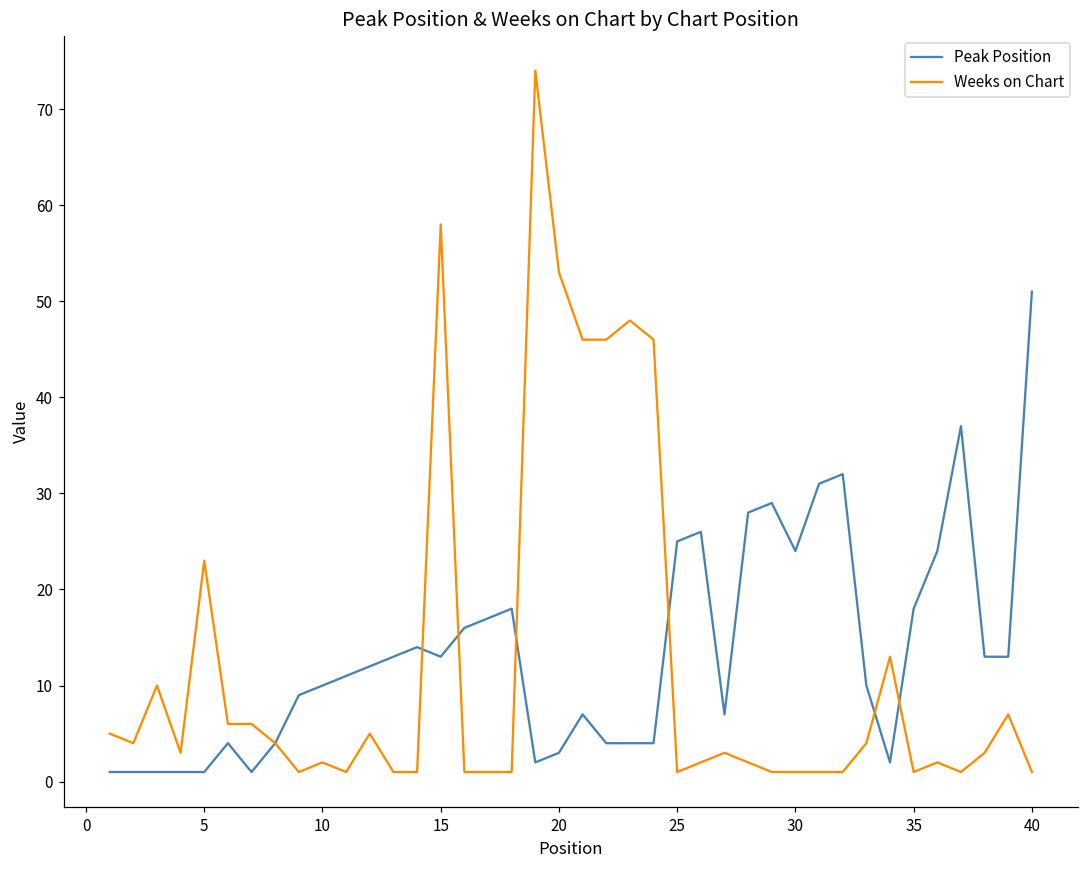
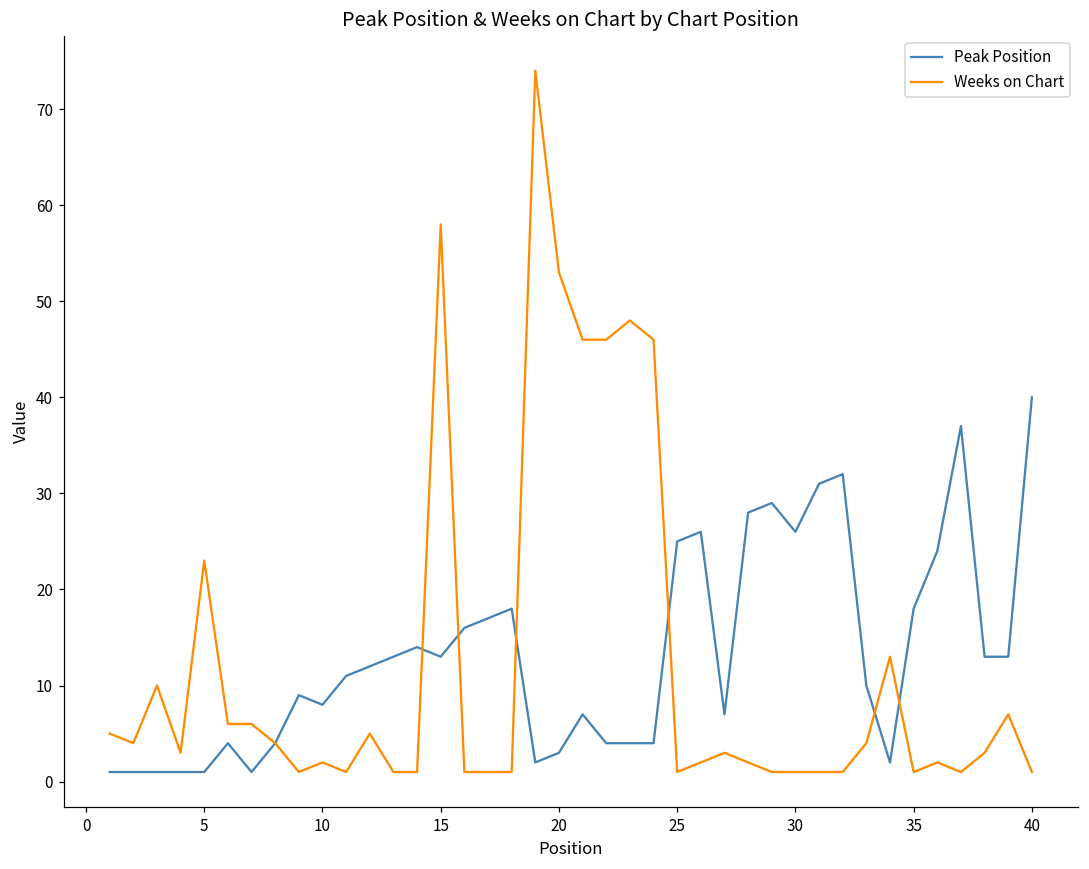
Peak Position, 10: 10 -> 8
Peak Position, 30: 24 -> 26
Peak Position, 40: 51 -> 40
